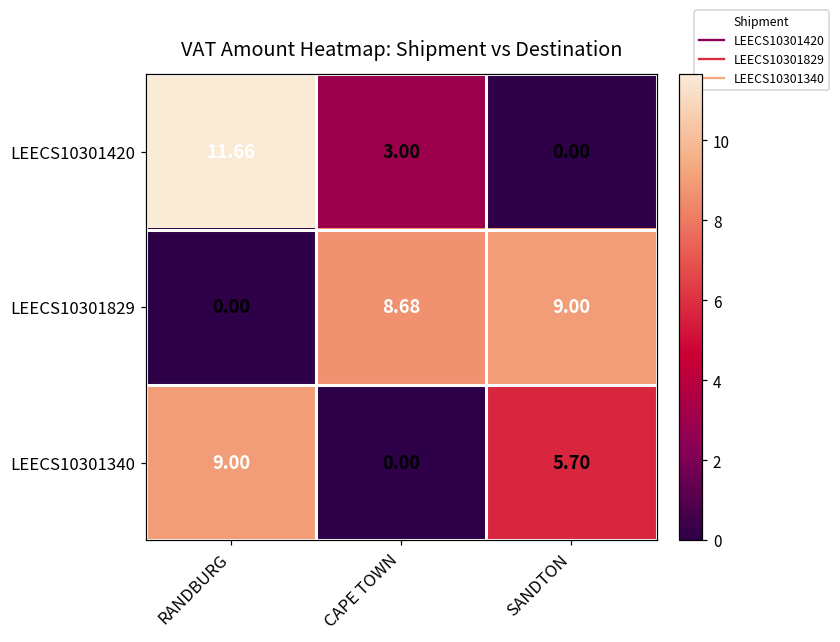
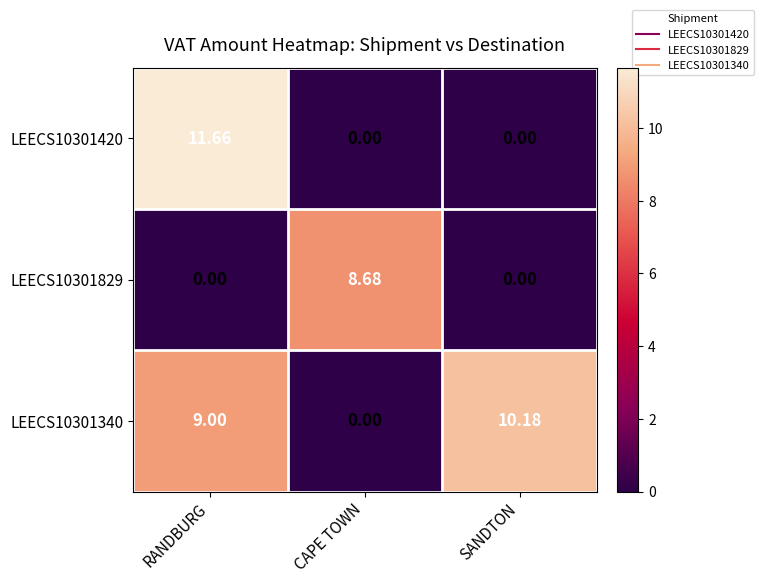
LEECS10301420, CAPE TOWN: 3.00 -> 0.00
LEECS10301829, SANDTON: 9.00 -> 0.00
LEECS10301340, SANDTON: 5.70 -> 10.18
